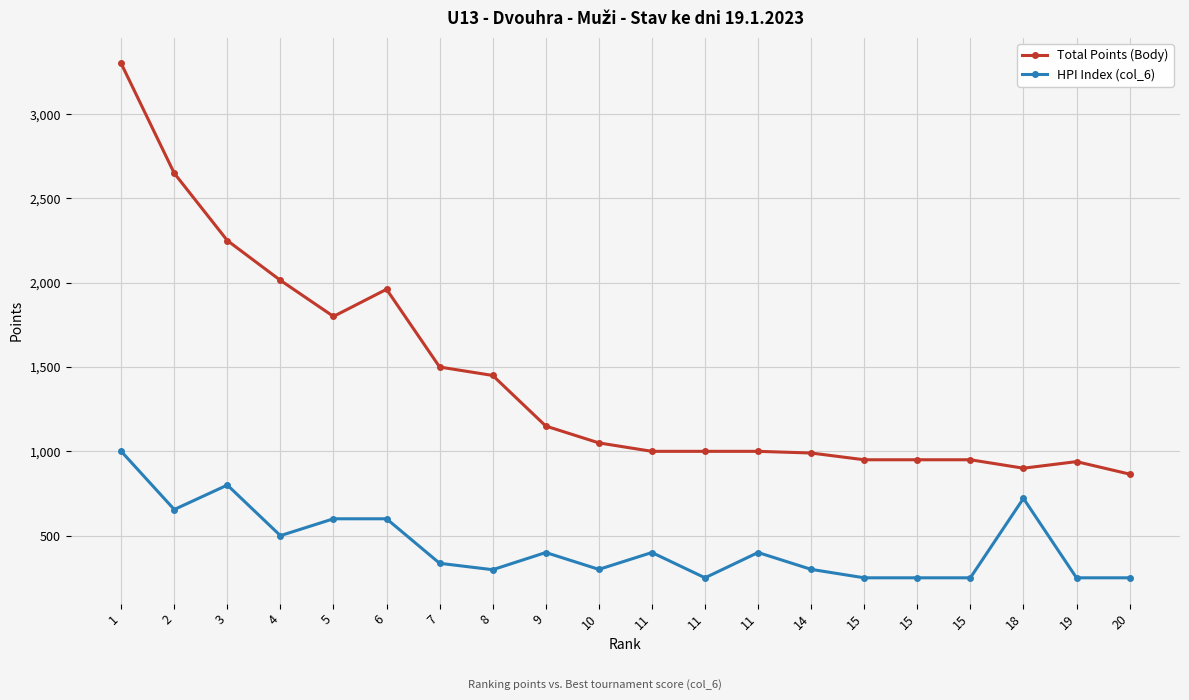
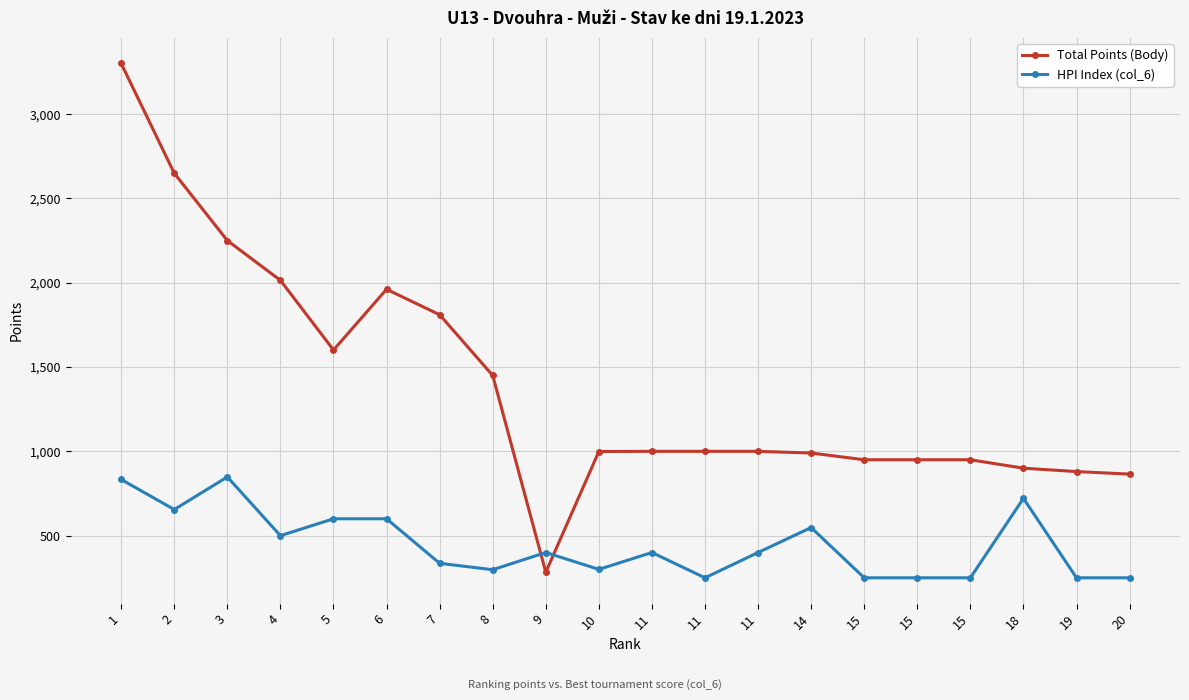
HPI Index (col_6), 1: 1,000 -> 830
HPI Index (col_6), 3: 800 -> 850
Total Points (Body), 5: 1,800 -> 1,600
Total Points (Body), 7: 1,500 -> 1,810
Total Points (Body), 9: 1,150 -> 280
Total Points (Body), 10: 1,050 -> 1,000
HPI Index (col_6), 14: 300 -> 550
Total Points (Body), 19: 940 -> 880
